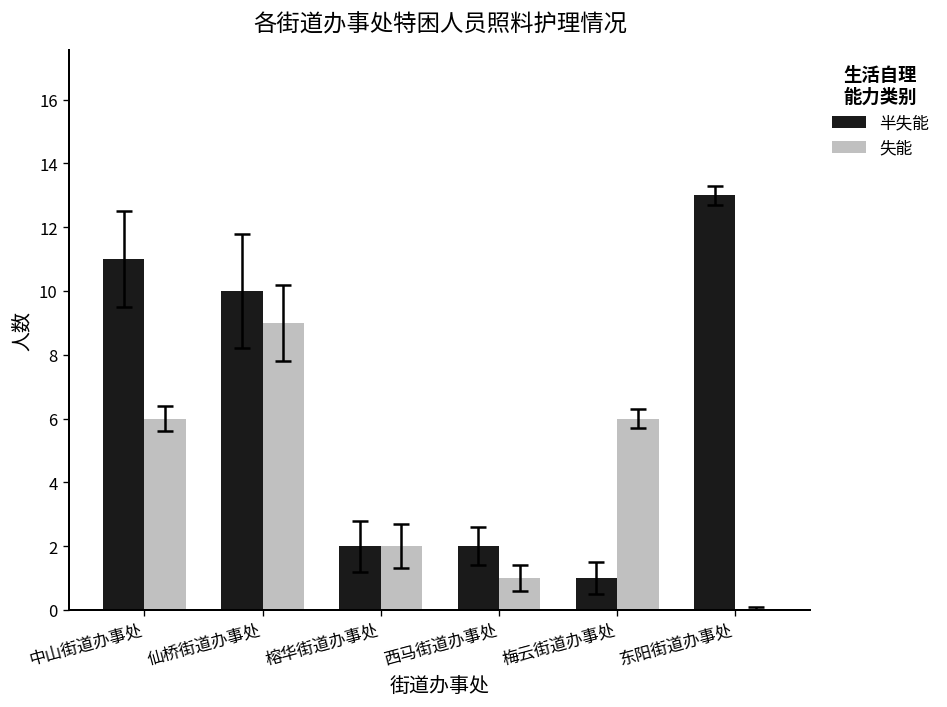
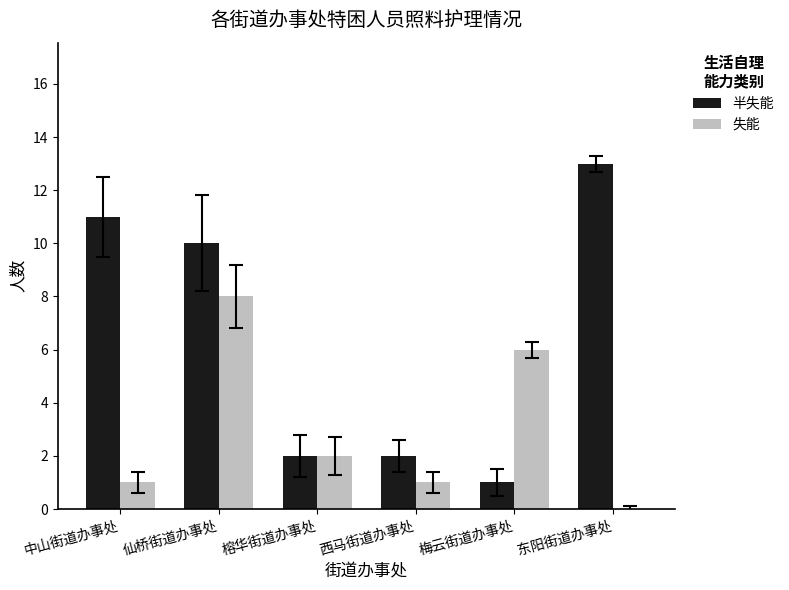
失能, 中山街道办事处: 6 -> 1
失能, 仙桥街道办事处: 9 -> 8
